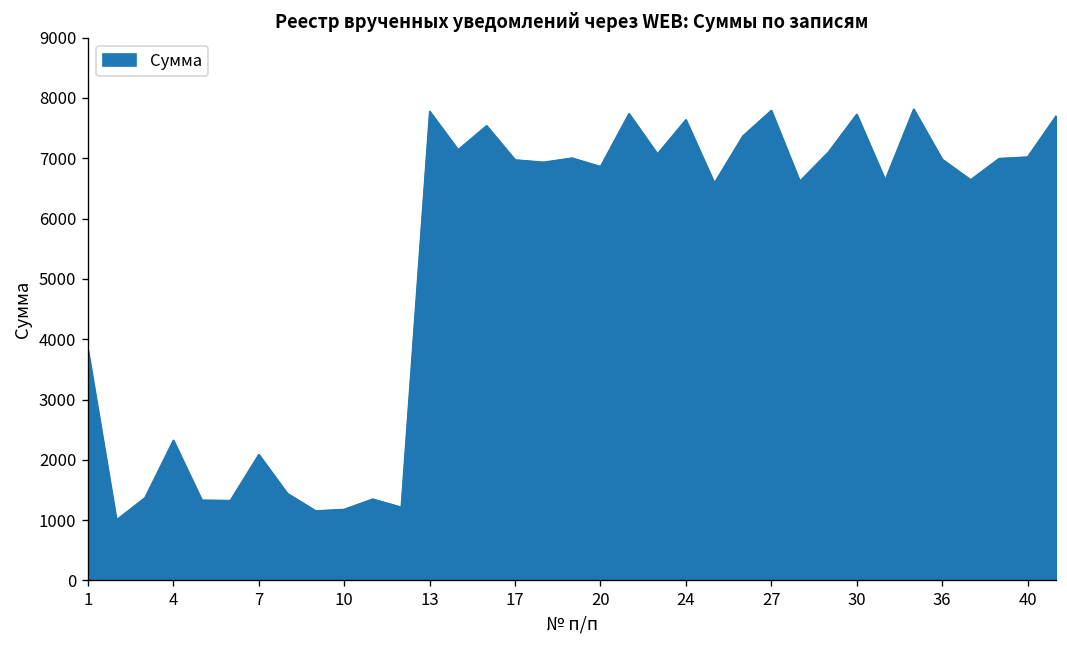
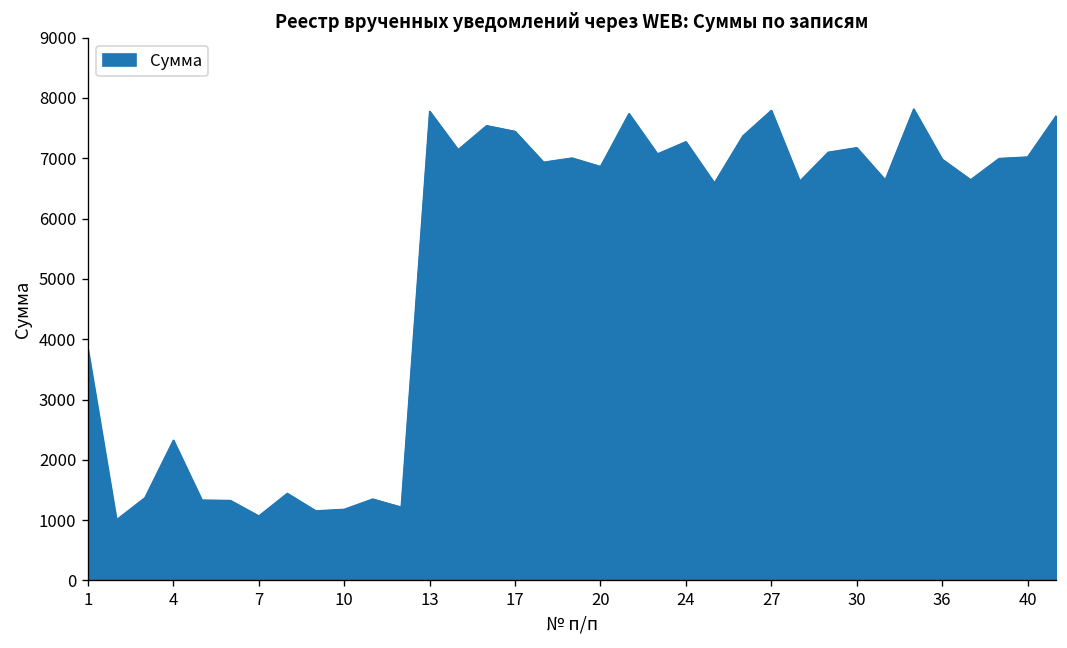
7: 2100 -> 1100
17: 7000 -> 7400
24: 7600 -> 7300
30: 7700 -> 7200
